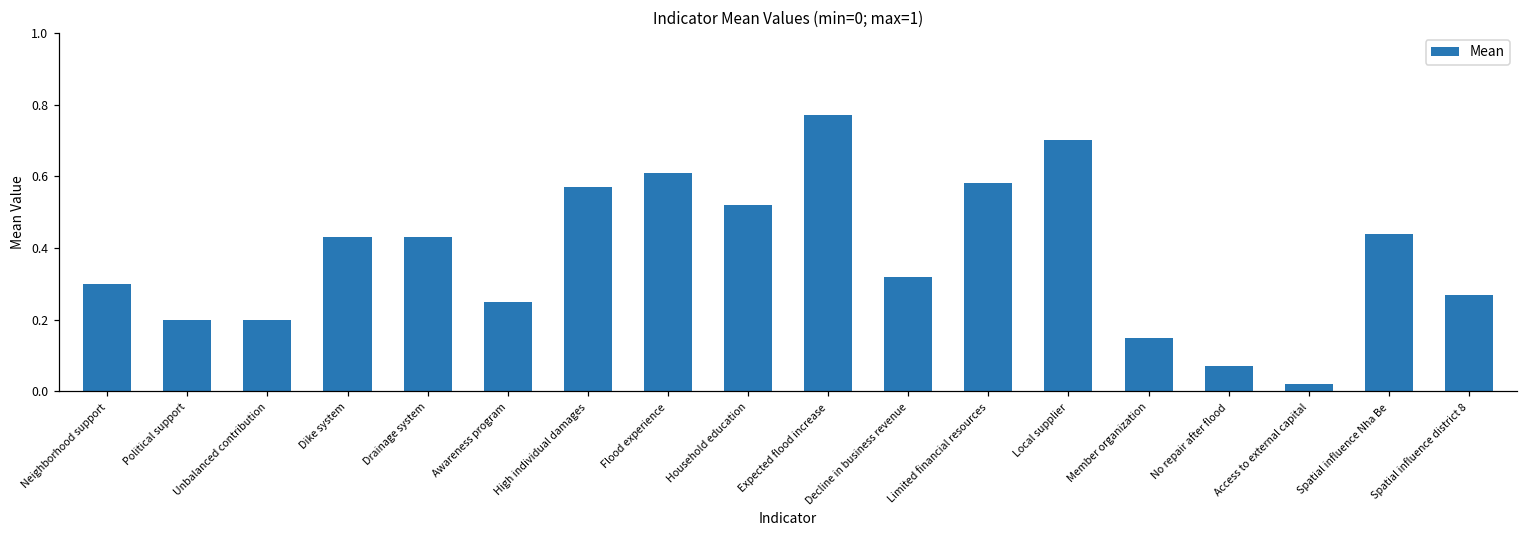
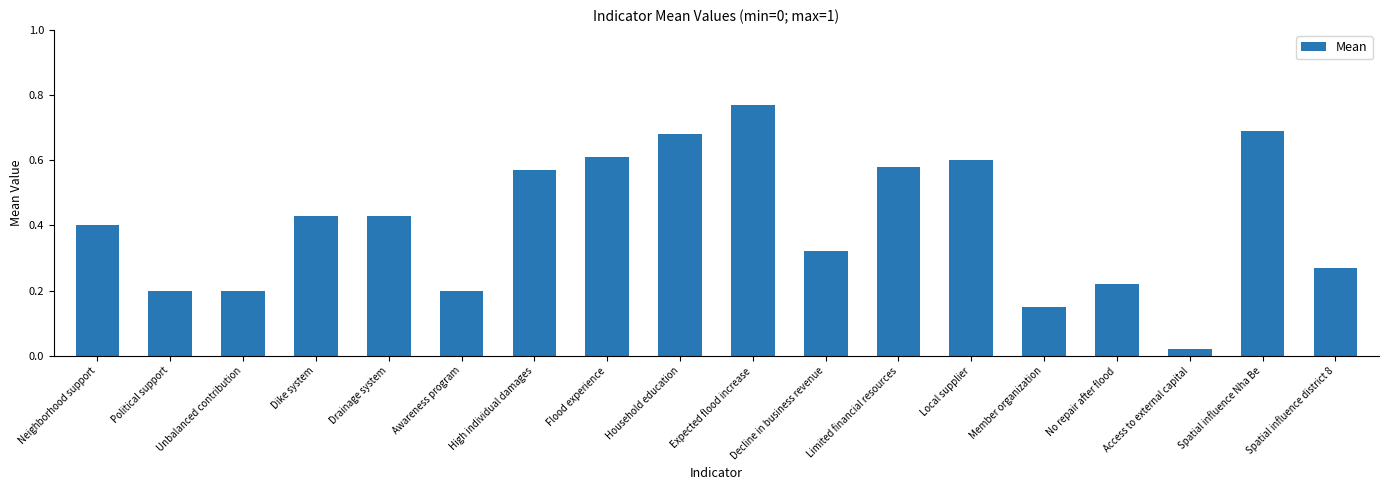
Neighborhood support: 0.3 -> 0.4
Awareness program: 0.25 -> 0.20
Household education: 0.52 -> 0.68
Local supplier: 0.7 -> 0.6
No repair after flood: 0.07 -> 0.22
Spatial influence Nha Be: 0.44 -> 0.69
